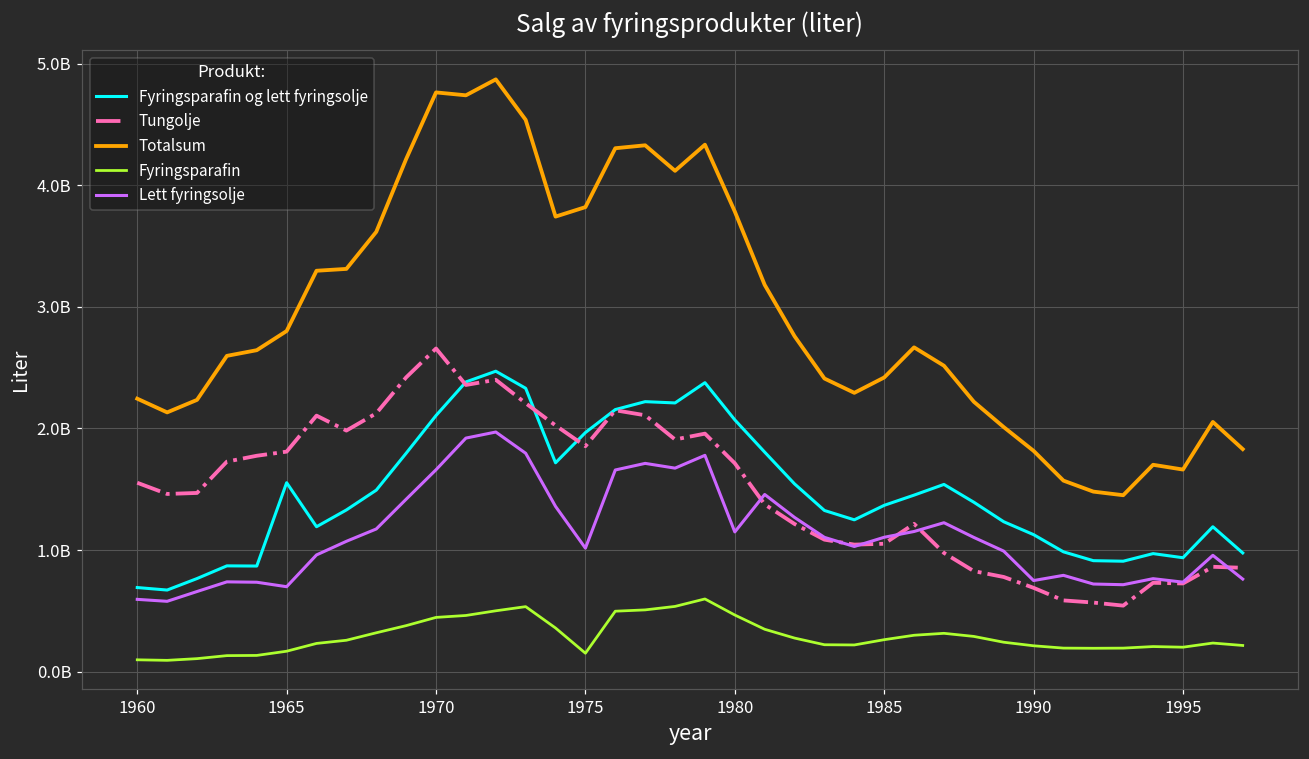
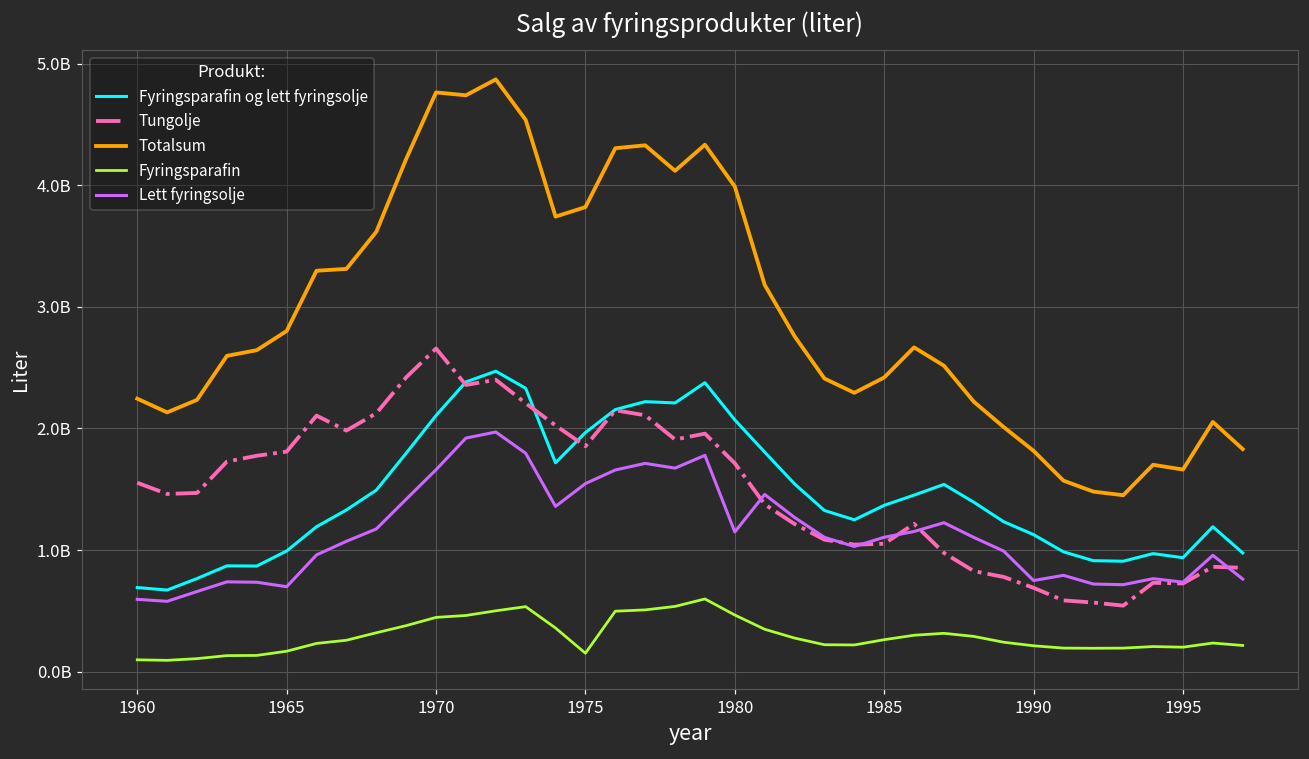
Fyringsparafin og lett fyringsolje, 1965: 1550000000 -> 990000000
Lett fyringsolje, 1975: 1020000000 -> 1550000000
Totalsum, 1980: 3780000000 -> 3990000000
